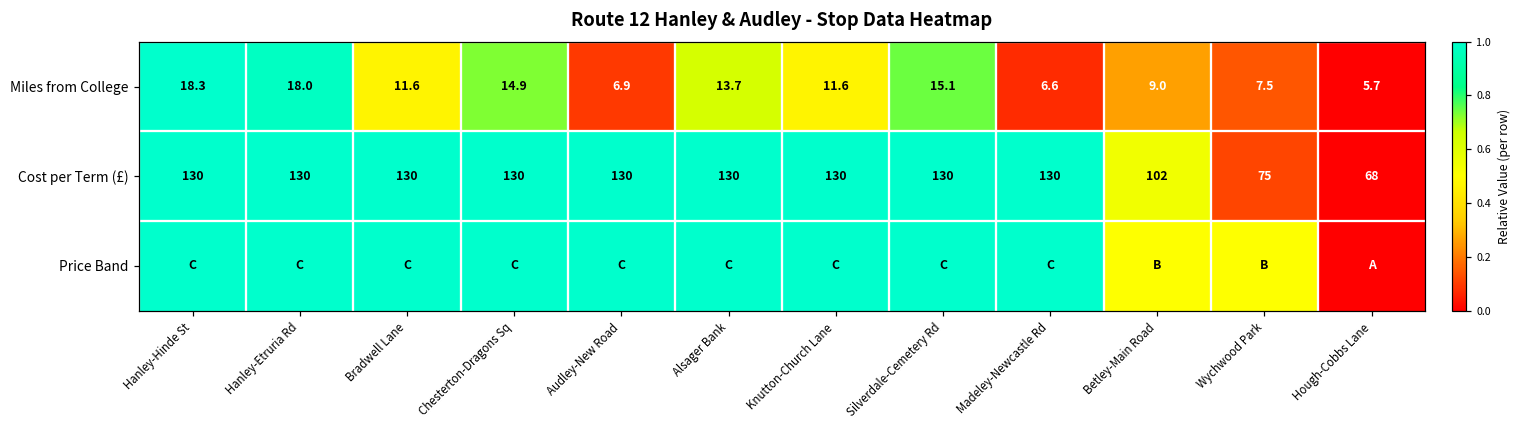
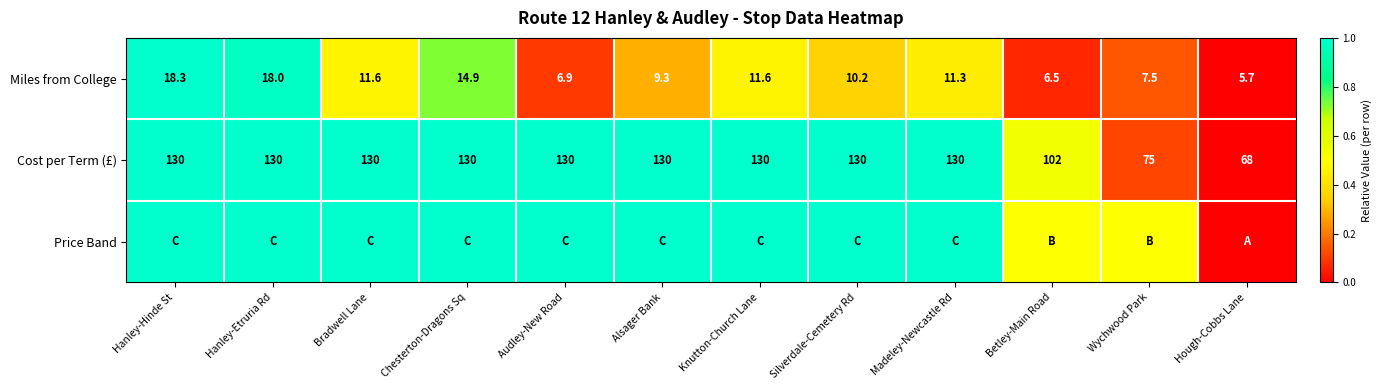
Miles from College, Alsager Bank: 13.7 -> 9.3
Miles from College, Silverdale-Cemetery Rd: 15.1 -> 10.2
Miles from College, Madeley-Newcastle Rd: 6.6 -> 11.3
Miles from College, Betley-Main Road: 9.0 -> 6.5
